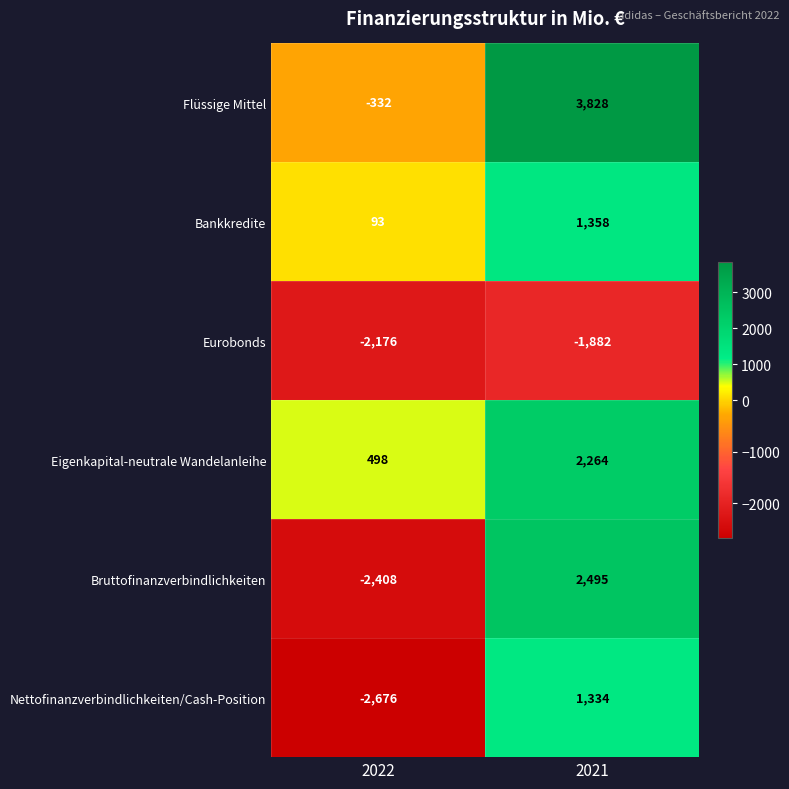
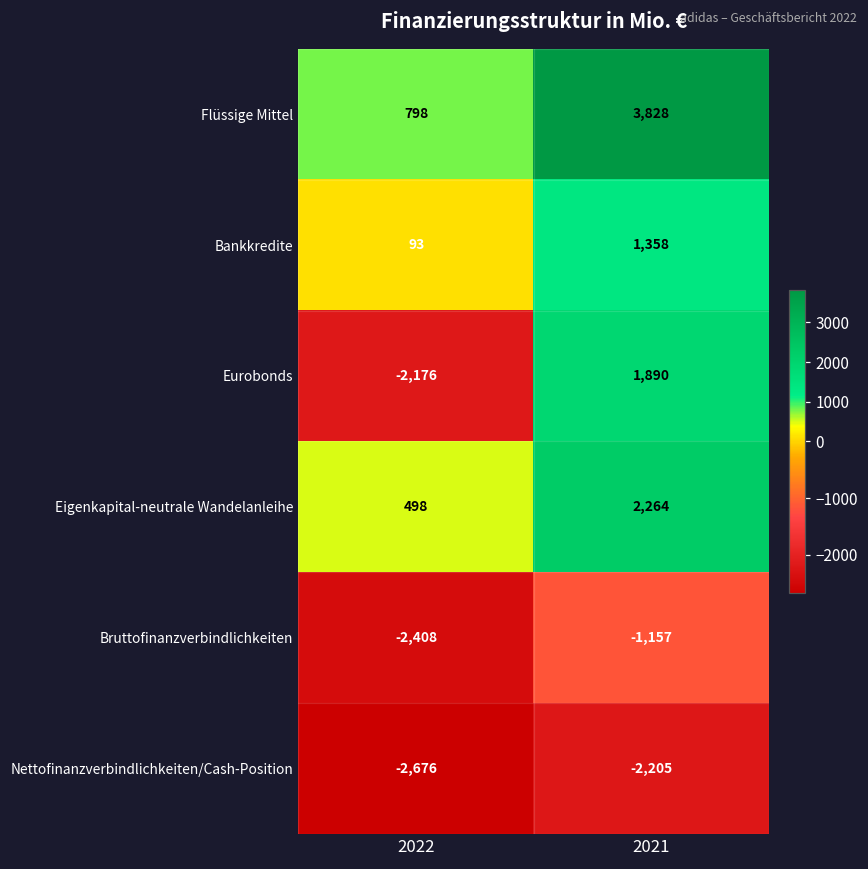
Flüssige Mittel, 2022: -332 -> 798
Eurobonds, 2021: -1,882 -> 1,890
Bruttofinanzverbindlichkeiten, 2021: 2,495 -> -1,157
Nettofinanzverbindlichkeiten/Cash-Position, 2021: 1,334 -> -2,205
